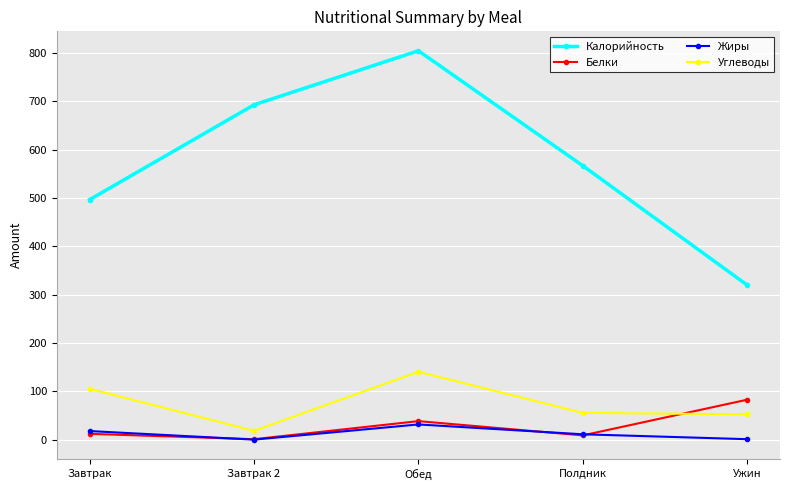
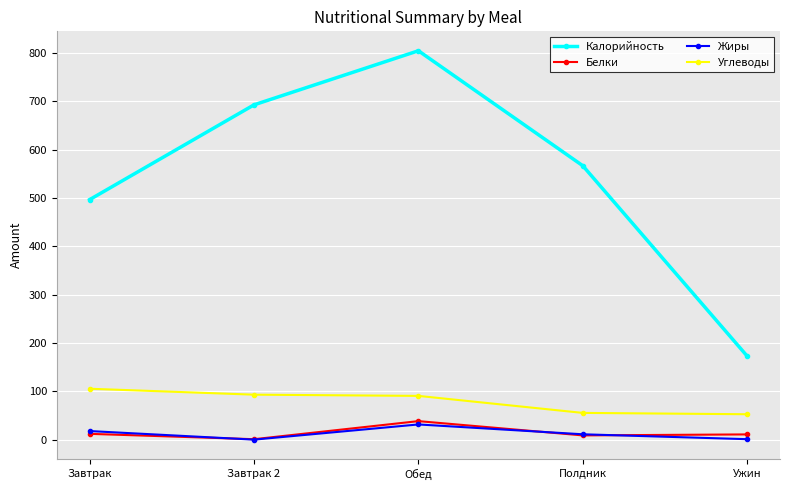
Углеводы, Завтрак 2: 20 -> 90
Углеводы, Обед: 140 -> 90
Калорийность, Ужин: 320 -> 170
Белки, Ужин: 80 -> 10
